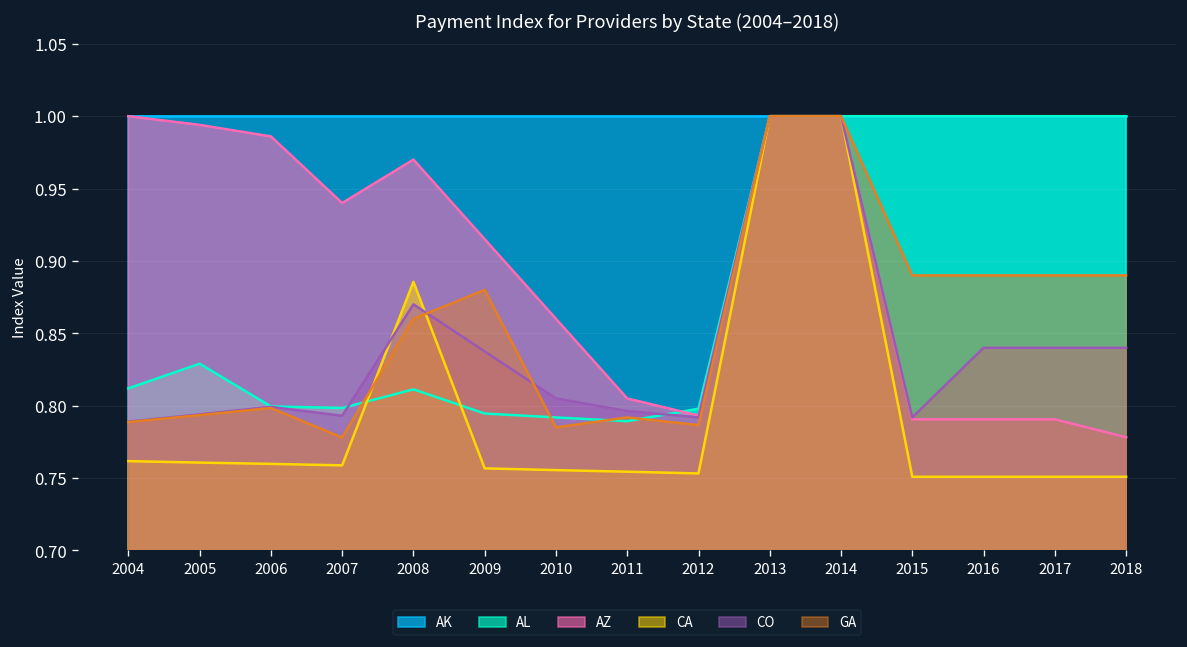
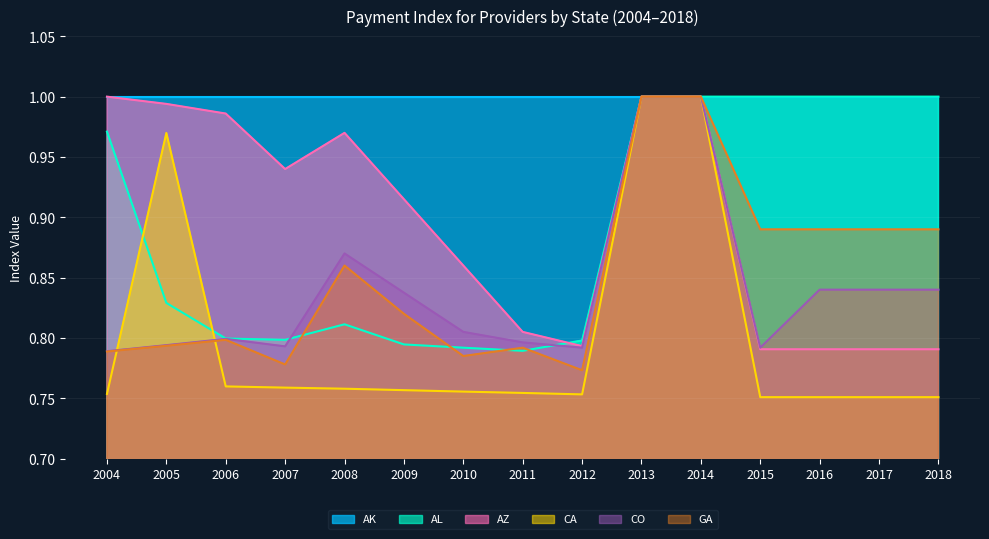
AL, 2004: 0.812 -> 0.971
CA, 2004: 0.762 -> 0.754
CA, 2005: 0.761 -> 0.970
CA, 2008: 0.886 -> 0.758
GA, 2009: 0.88 -> 0.82
GA, 2012: 0.787 -> 0.773
AZ, 2018: 0.778 -> 0.791
